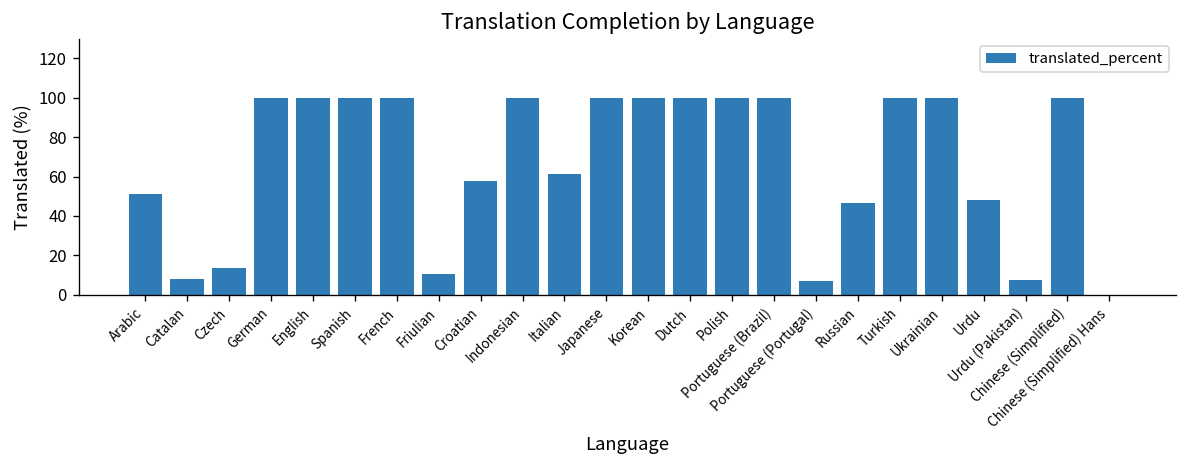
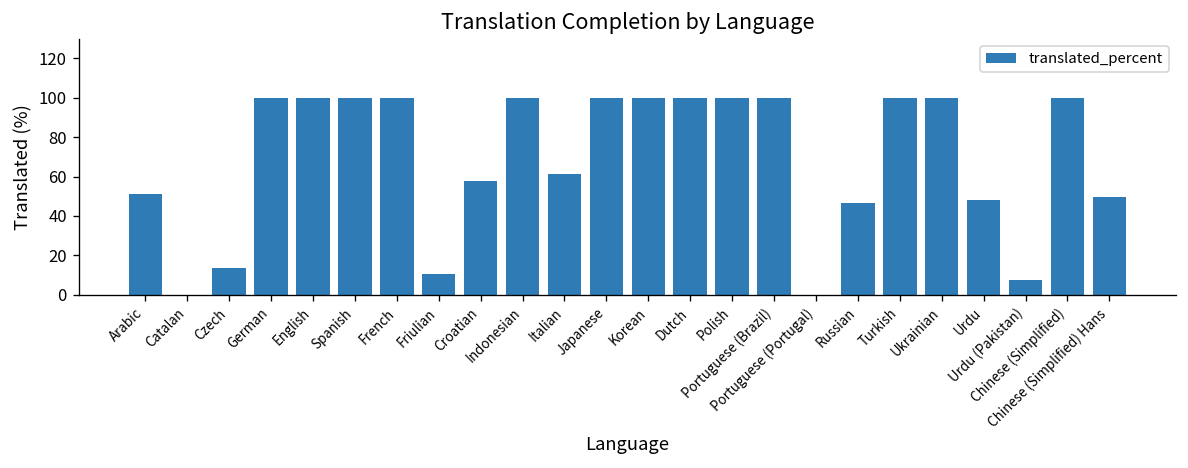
Catalan: 8 -> 0
Portuguese (Portugal): 7 -> 0
Chinese (Simplified) Hans: 0 -> 50
